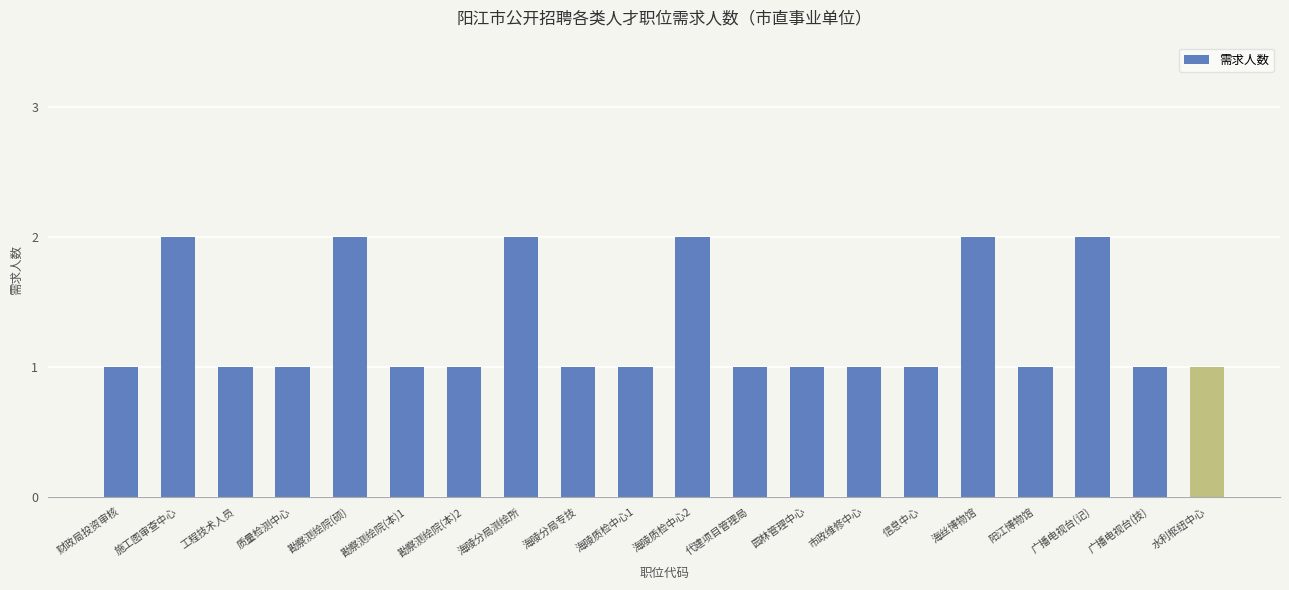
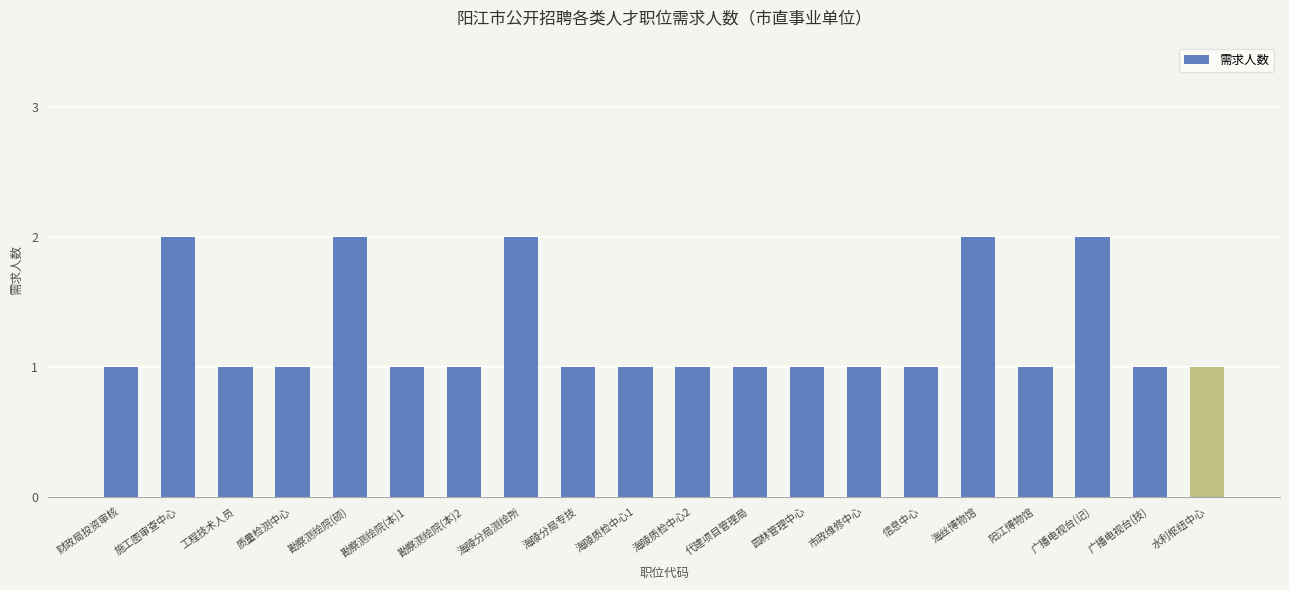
海陵质检中心2: 2 -> 1
